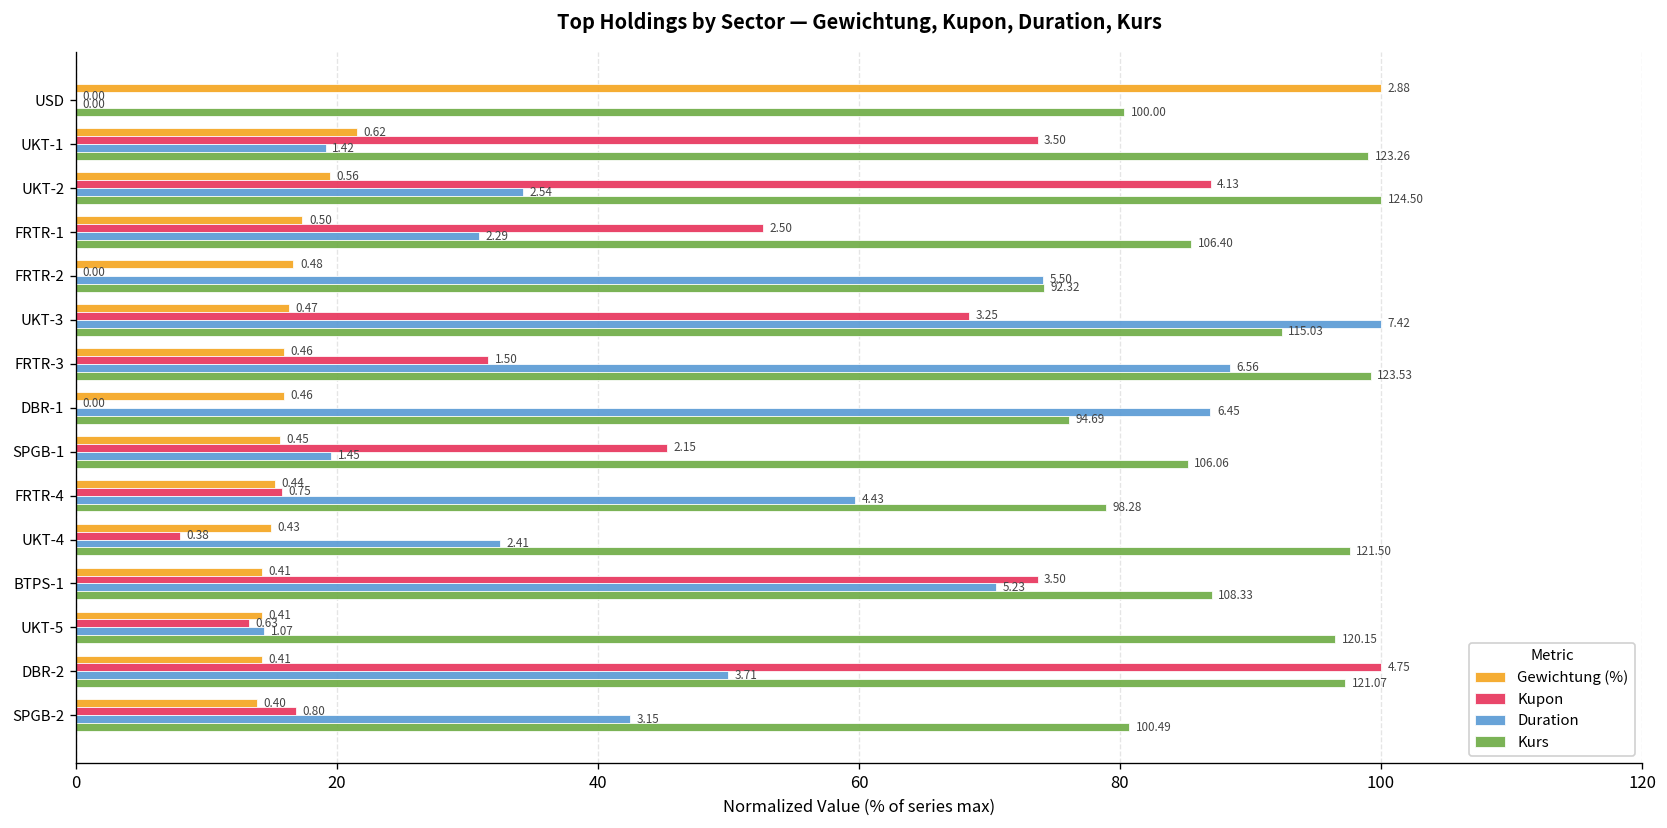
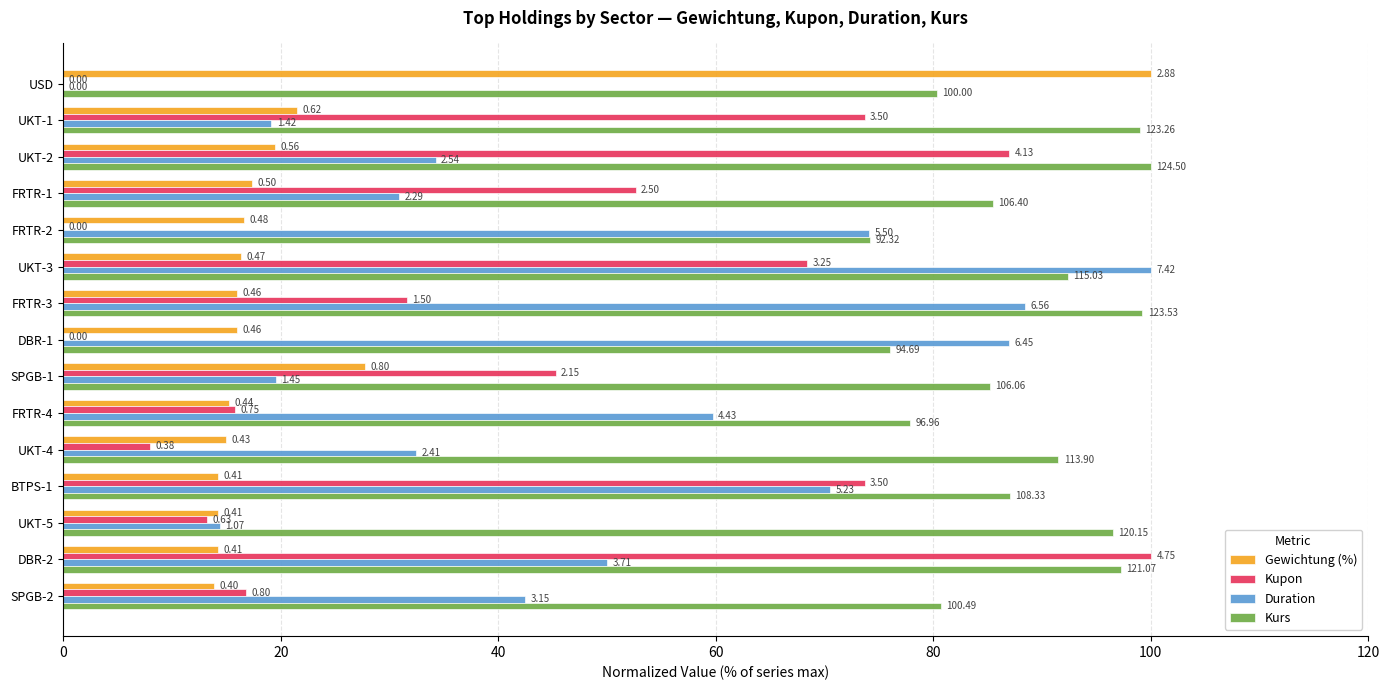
Gewichtung (%), SPGB-1: 0.45 -> 0.80
Kurs, FRTR-4: 98.28 -> 96.96
Kurs, UKT-4: 121.50 -> 113.90
